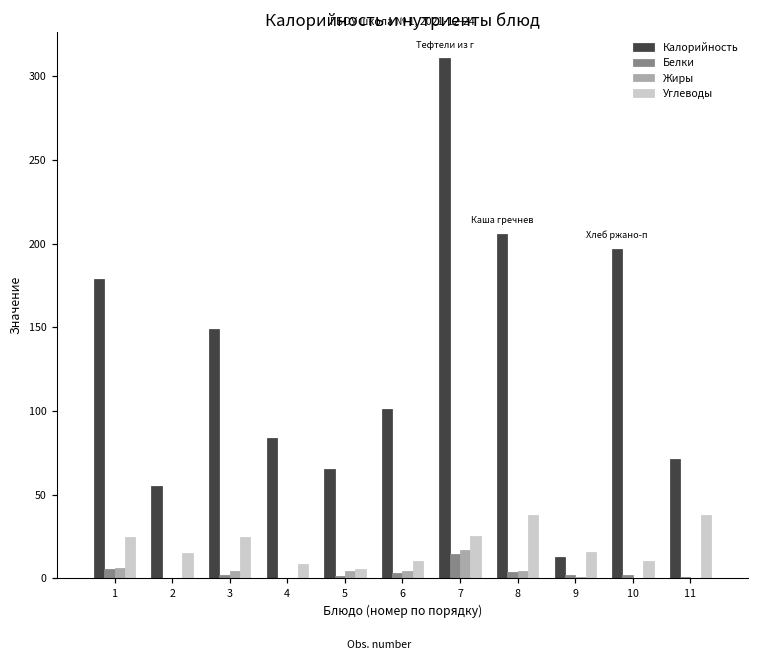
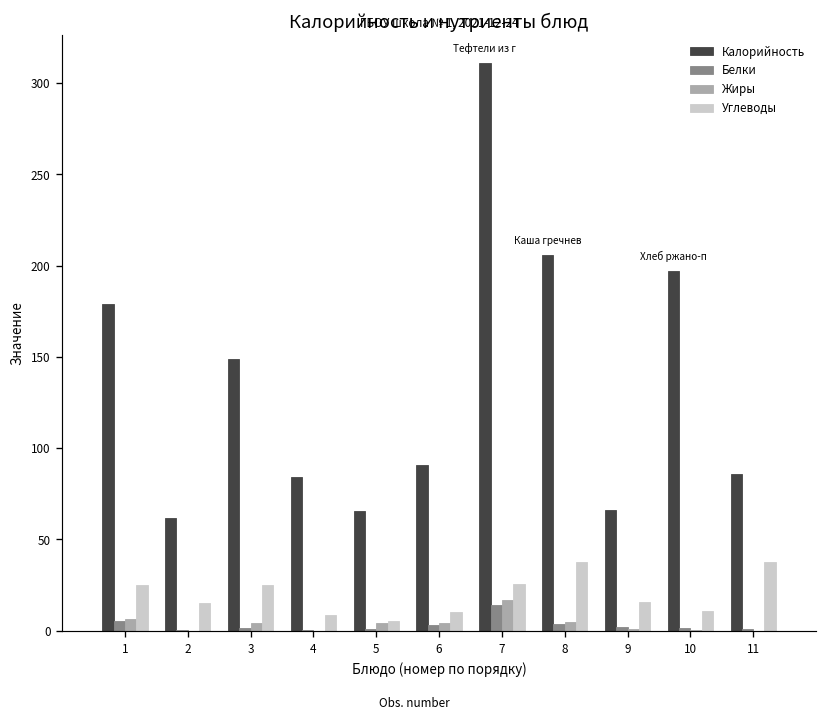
Калорийность, 2: 55 -> 62
Калорийность, 6: 101 -> 91
Калорийность, 9: 13 -> 66
Калорийность, 11: 71 -> 86
